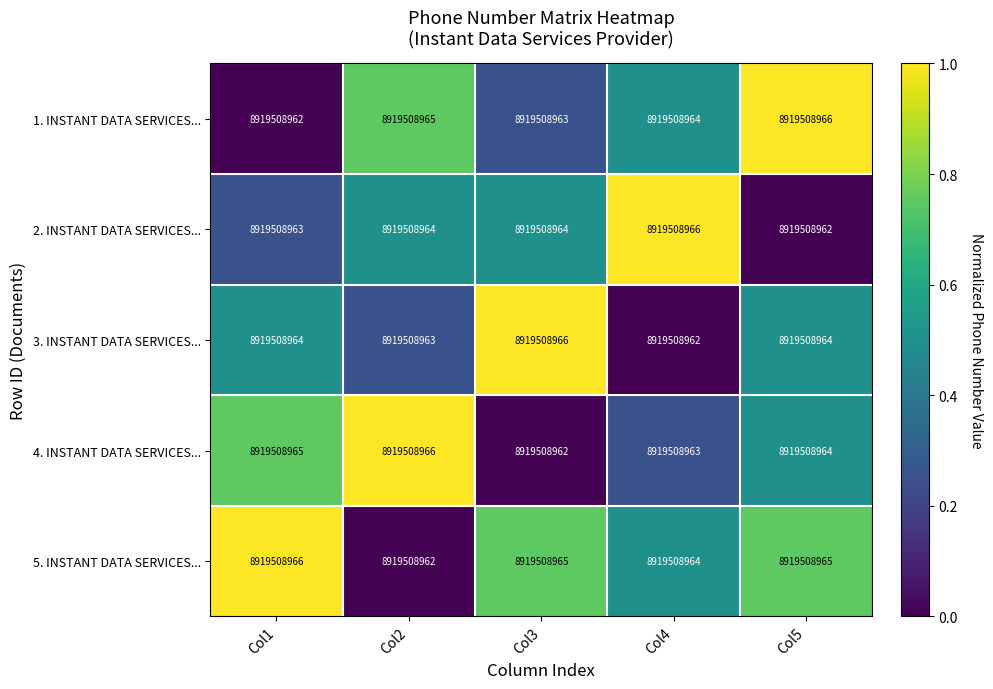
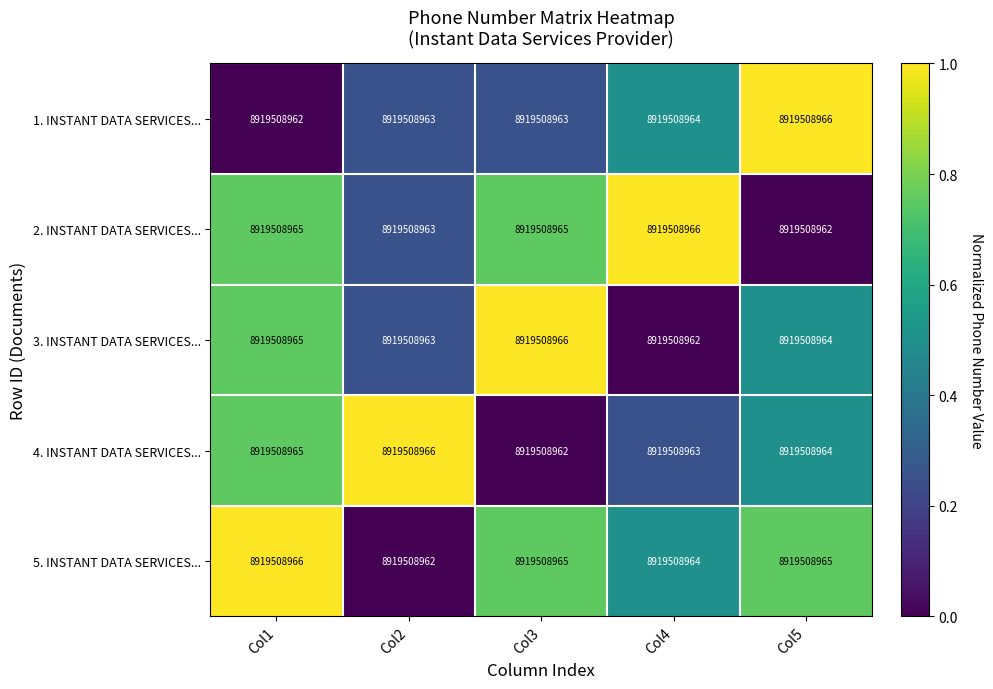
1. INSTANT DATA SERVICES..., Col2: 8919508965 -> 8919508963
2. INSTANT DATA SERVICES..., Col1: 8919508963 -> 8919508965
2. INSTANT DATA SERVICES..., Col2: 8919508964 -> 8919508963
2. INSTANT DATA SERVICES..., Col3: 8919508964 -> 8919508965
3. INSTANT DATA SERVICES..., Col1: 8919508964 -> 8919508965
